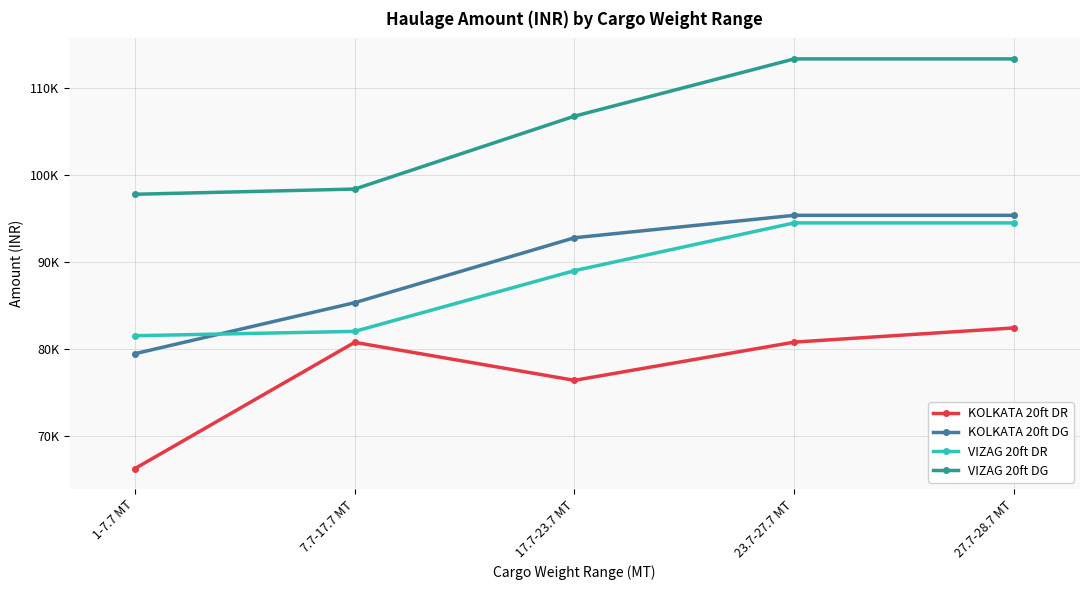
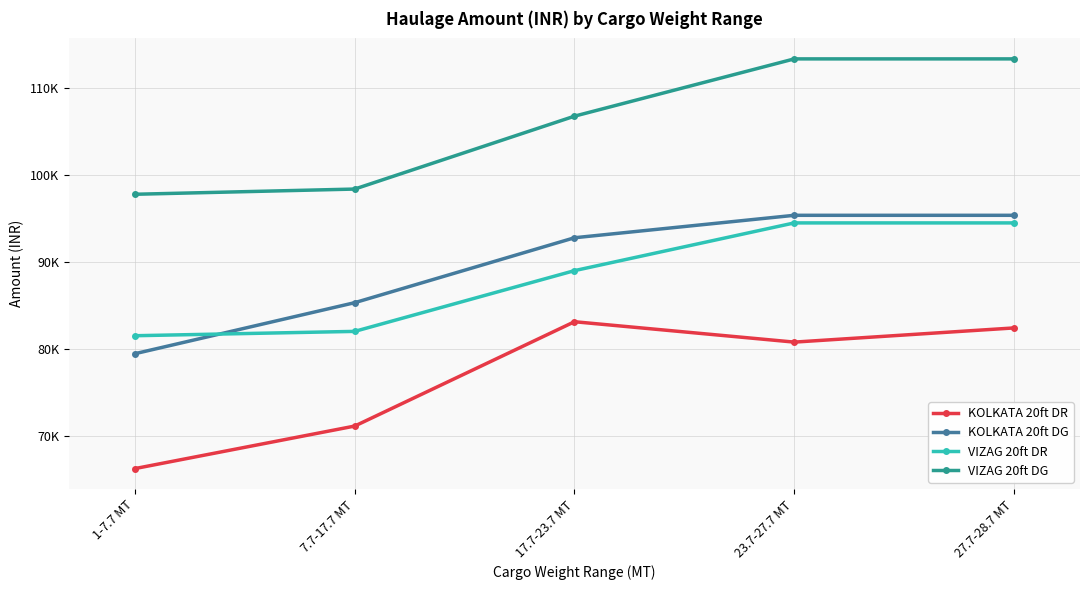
KOLKATA 20ft DR, 7.7-17.7 MT: 81000 -> 71000
KOLKATA 20ft DR, 17.7-23.7 MT: 76000 -> 83000
